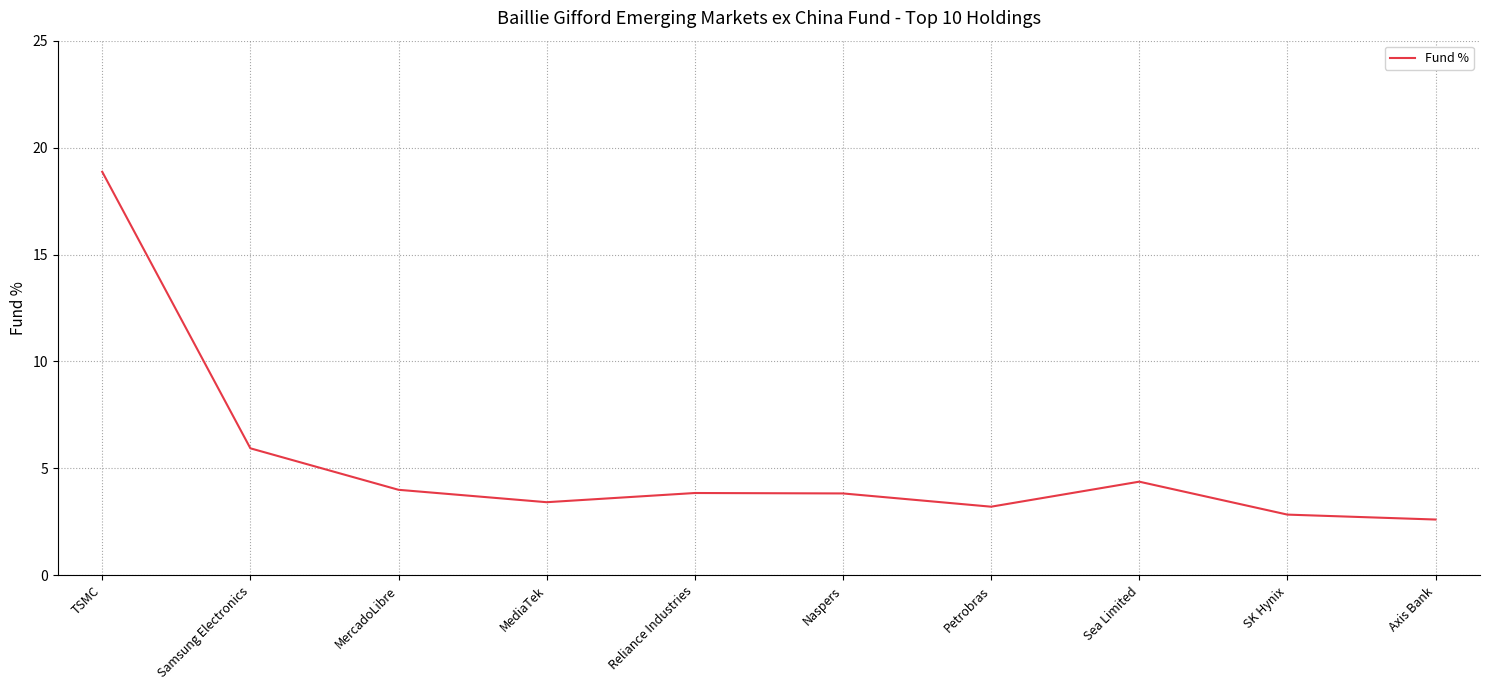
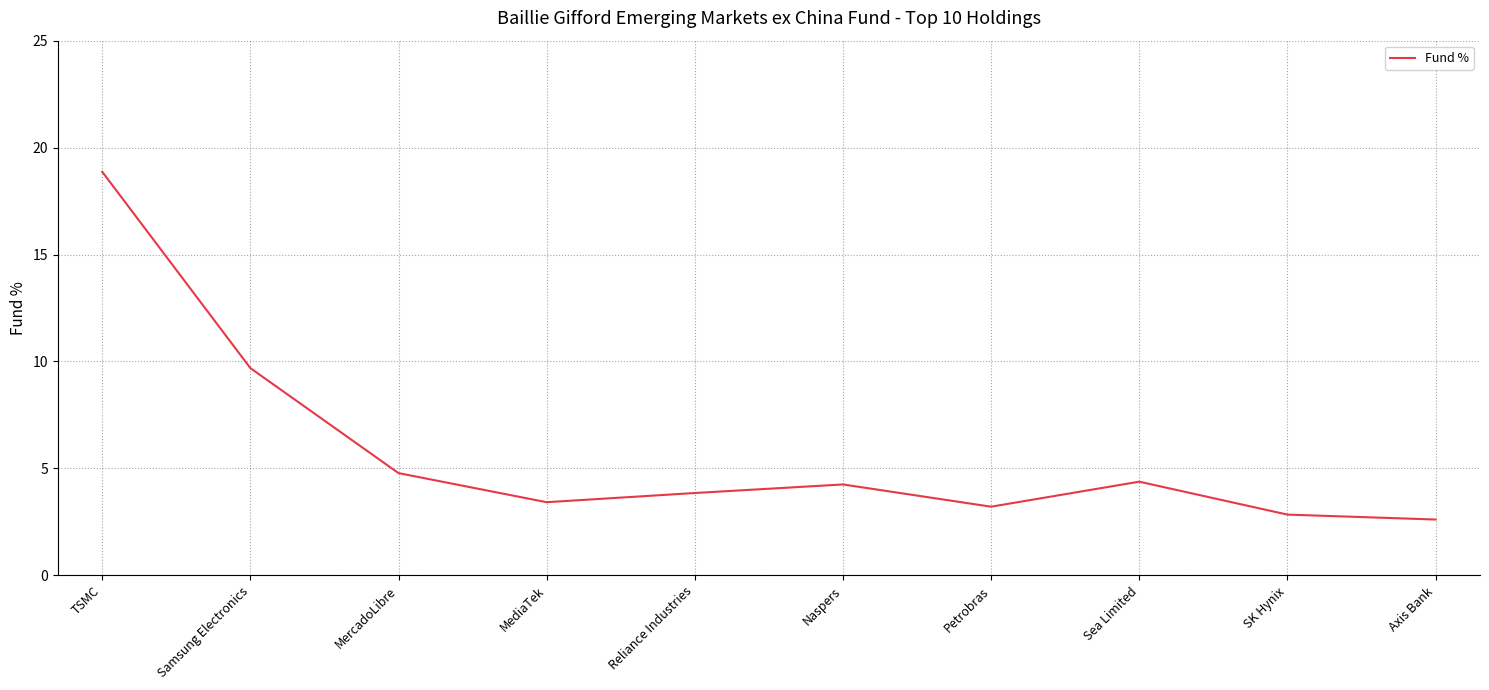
Samsung Electronics: 5.9 -> 9.7
MercadoLibre: 4.0 -> 4.8
Naspers: 3.8 -> 4.3
